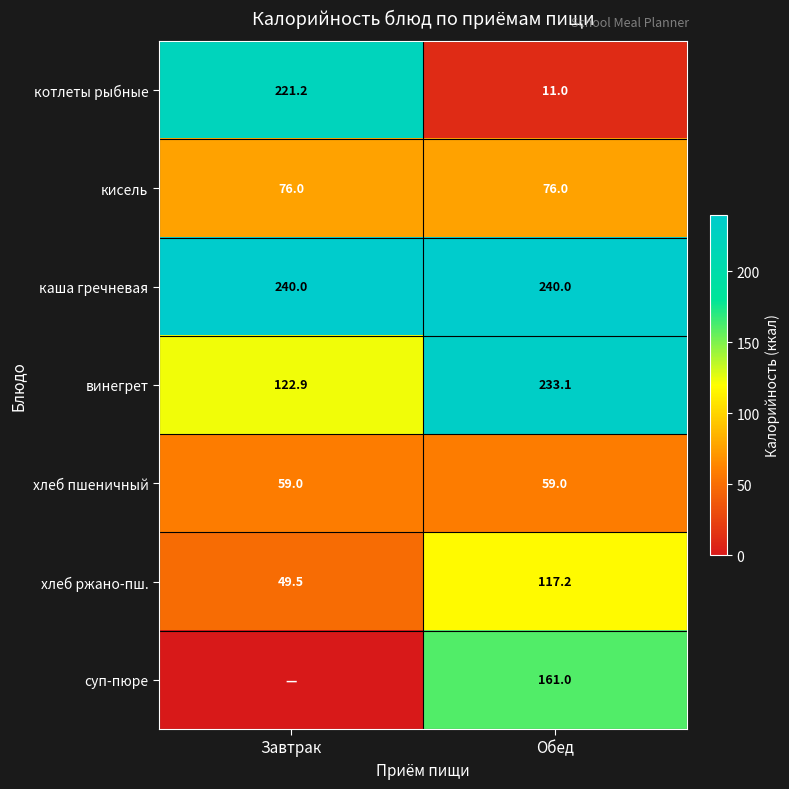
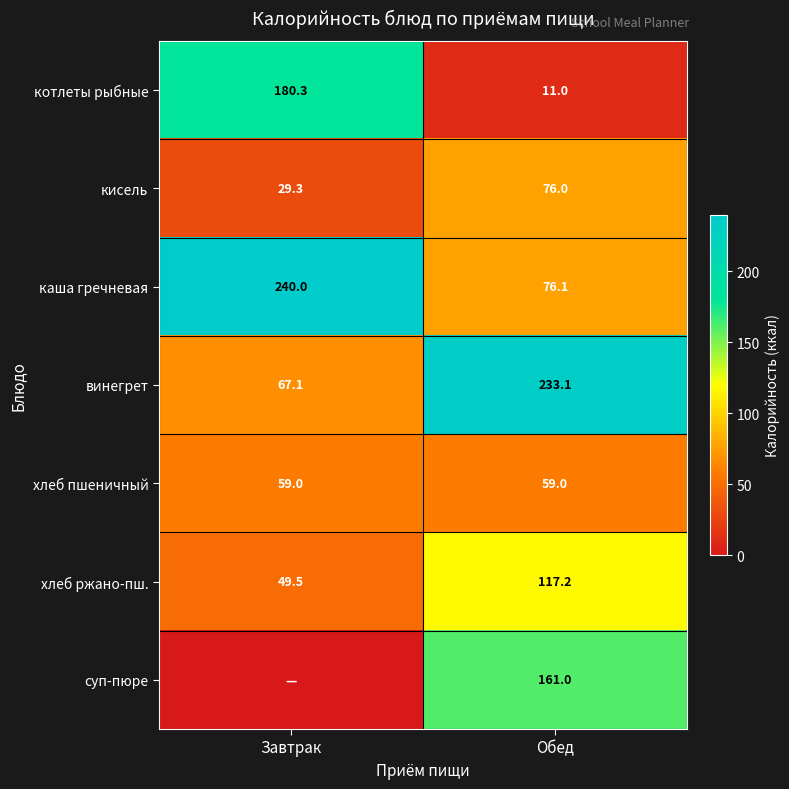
котлеты рыбные, Завтрак: 221.2 -> 180.3
кисель, Завтрак: 76.0 -> 29.3
каша гречневая, Обед: 240.0 -> 76.1
винегрет, Завтрак: 122.9 -> 67.1
